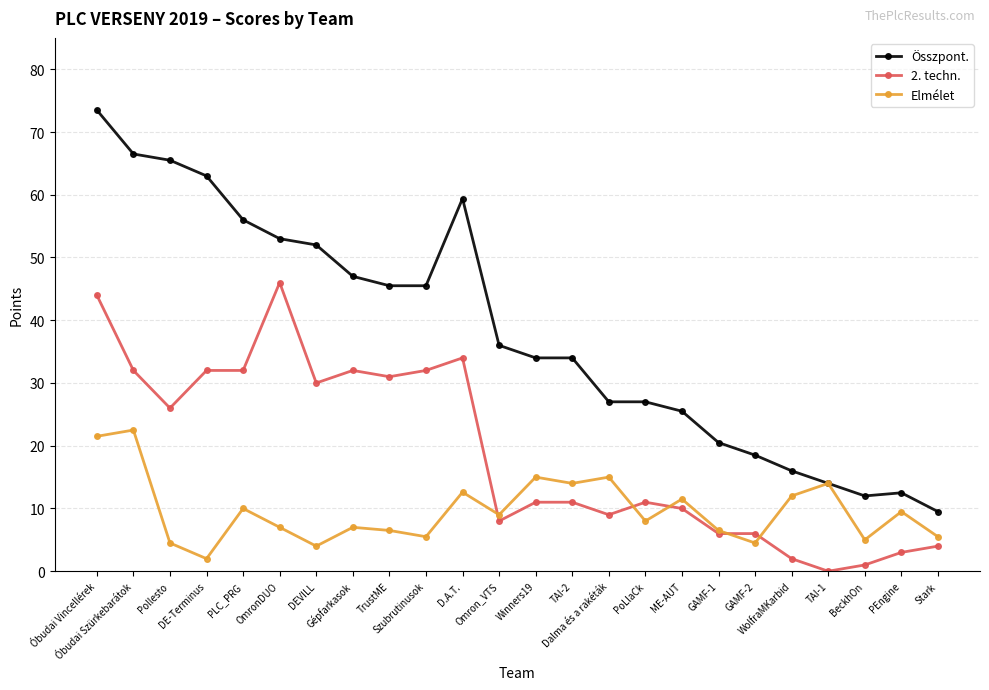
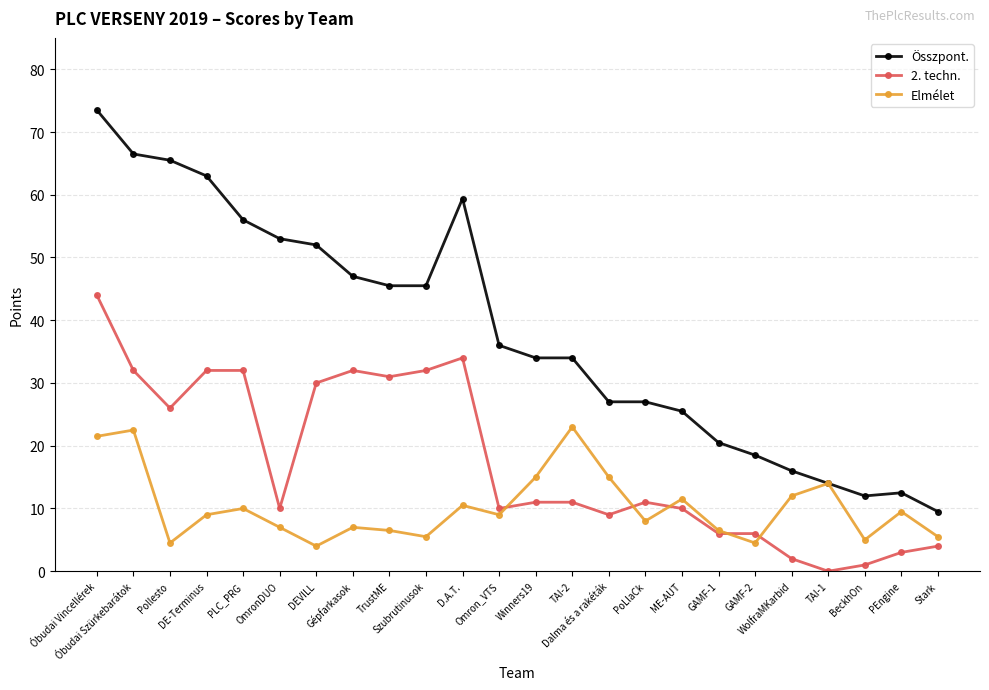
Elmélet, DE-Terminus: 2 -> 9
2. techn., OmronDUO: 46 -> 10
Elmélet, D.A.T.: 13 -> 11
2. techn., Omron_VTS: 8 -> 10
Elmélet, TAI-2: 14 -> 23
